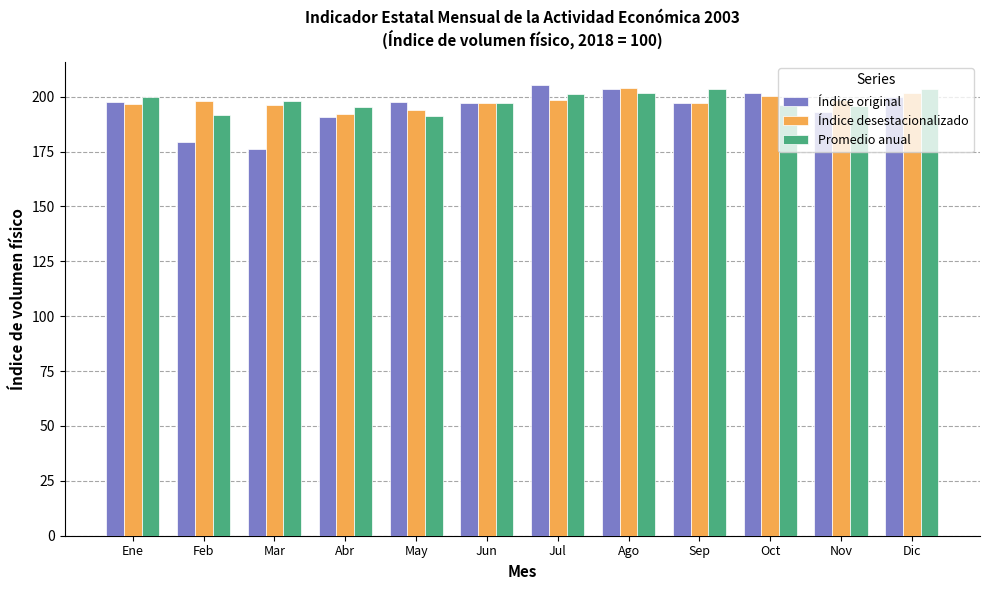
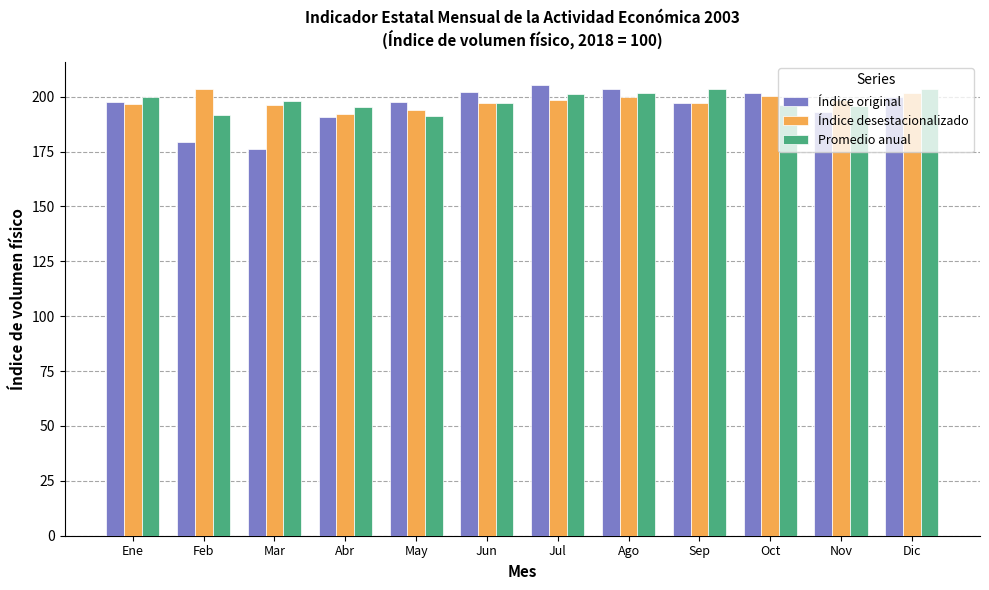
Índice desestacionalizado, Feb: 198 -> 203
Índice original, Jun: 197 -> 202
Índice desestacionalizado, Ago: 204 -> 200
